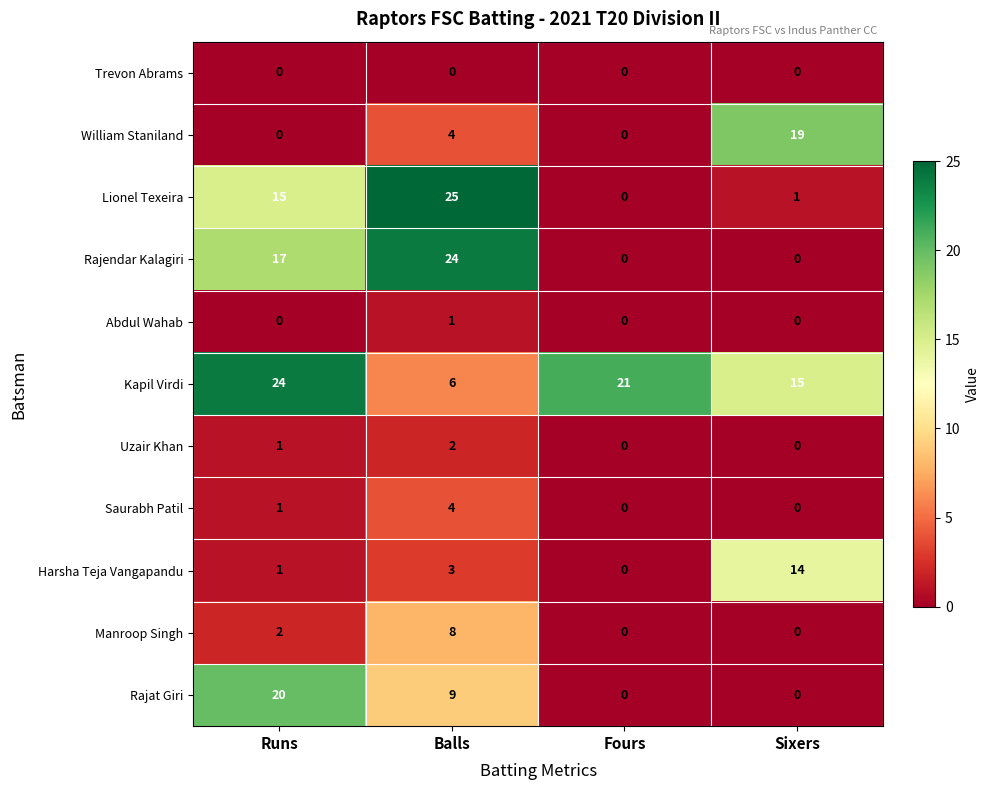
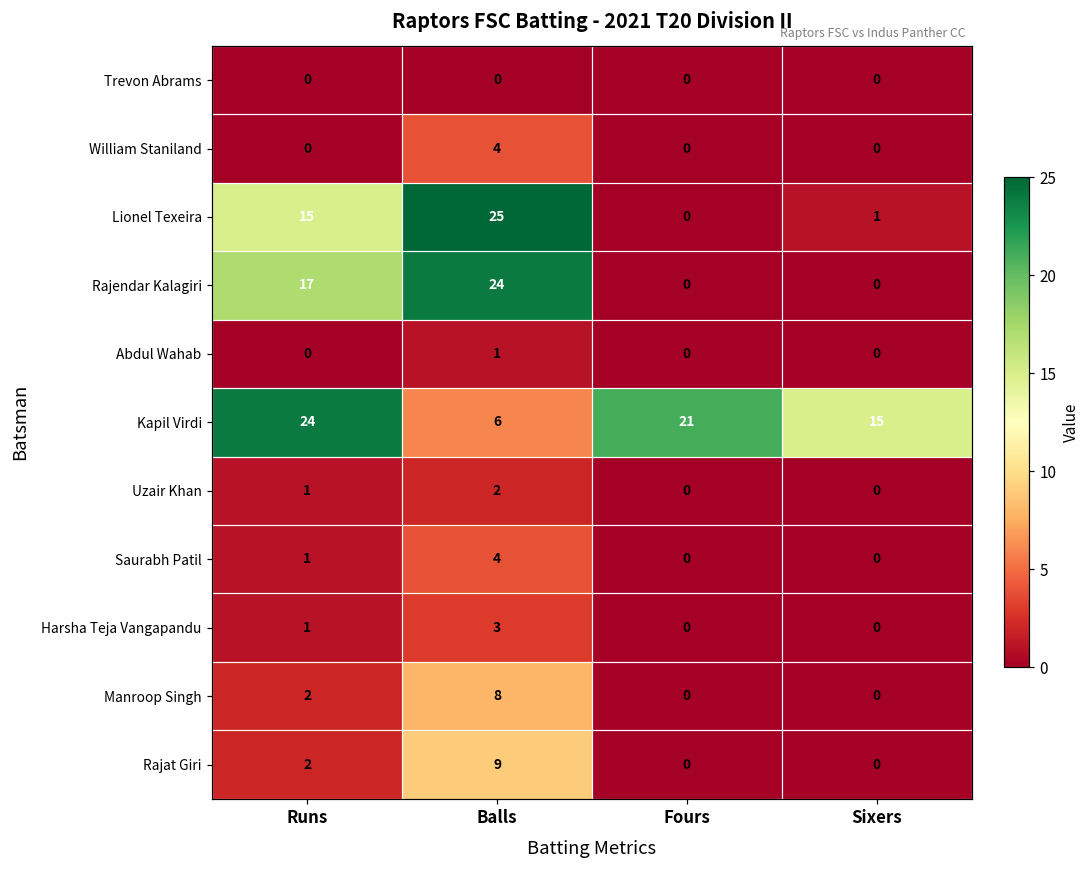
William Staniland, Sixers: 19 -> 0
Harsha Teja Vangapandu, Sixers: 14 -> 0
Rajat Giri, Runs: 20 -> 2
